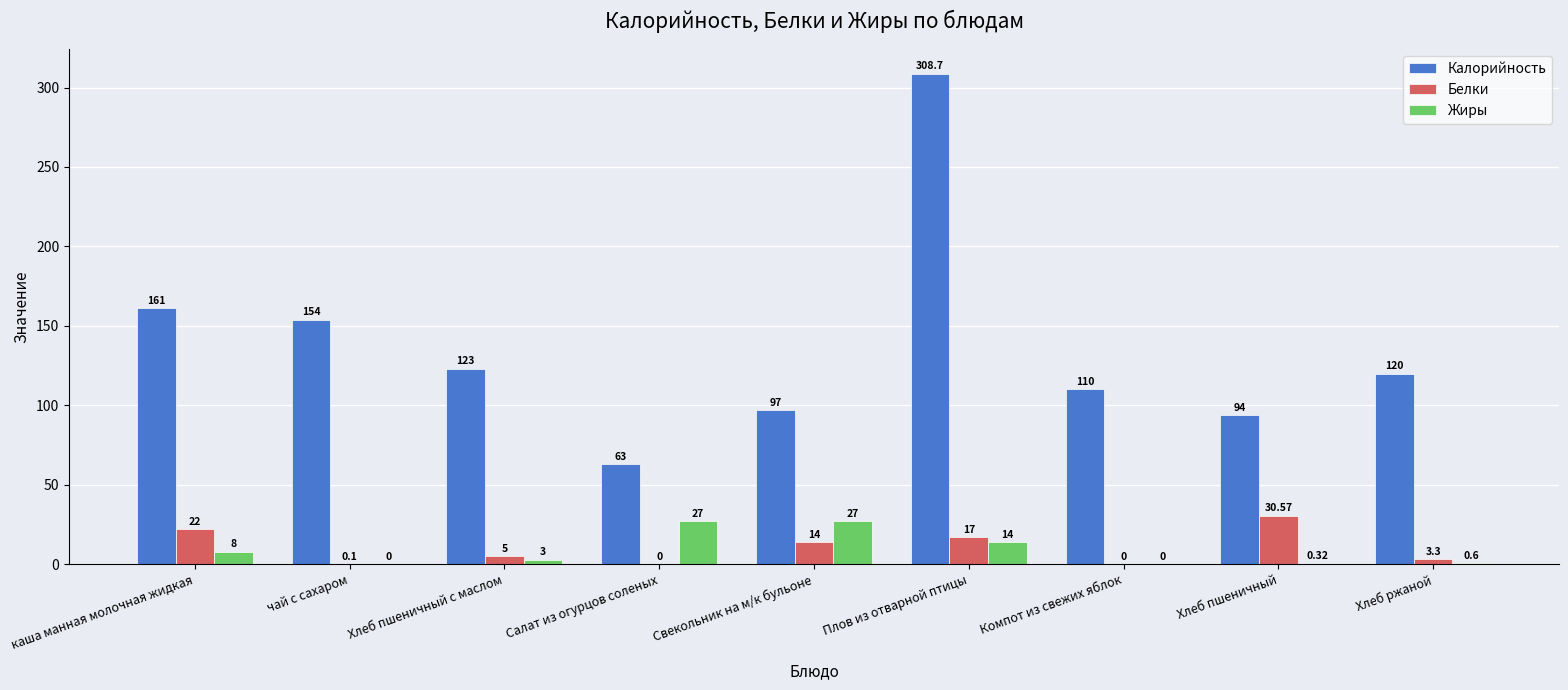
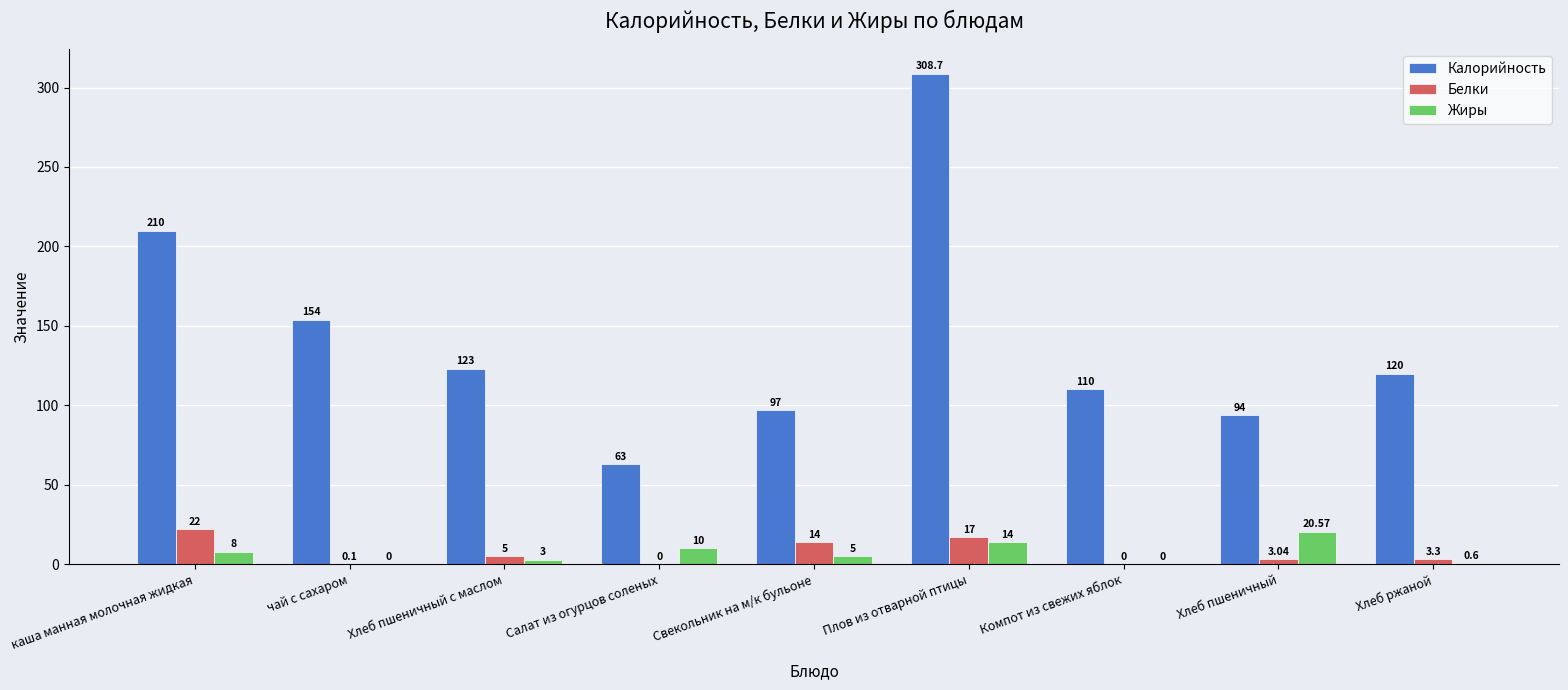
Калорийность, каша манная молочная жидкая: 161 -> 210
Жиры, Салат из огурцов соленых: 27 -> 10
Жиры, Свекольник на м/к бульоне: 27 -> 5
Белки, Хлеб пшеничный: 30.57 -> 3.04
Жиры, Хлеб пшеничный: 0.32 -> 20.57
